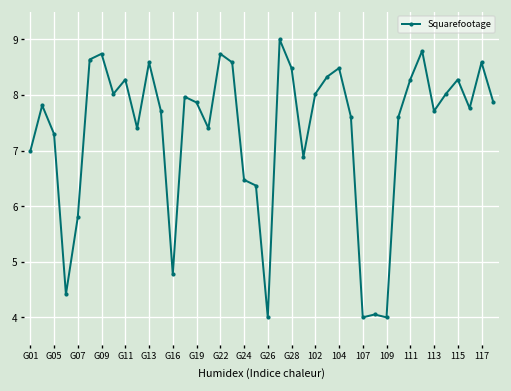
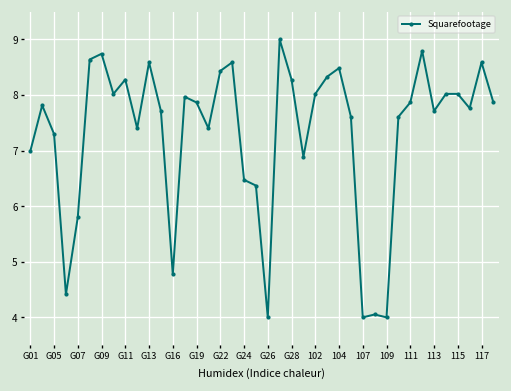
G22: 8.7 -> 8.4
G28: 8.5 -> 8.3
111: 8.3 -> 7.9
115: 8.3 -> 8.0
